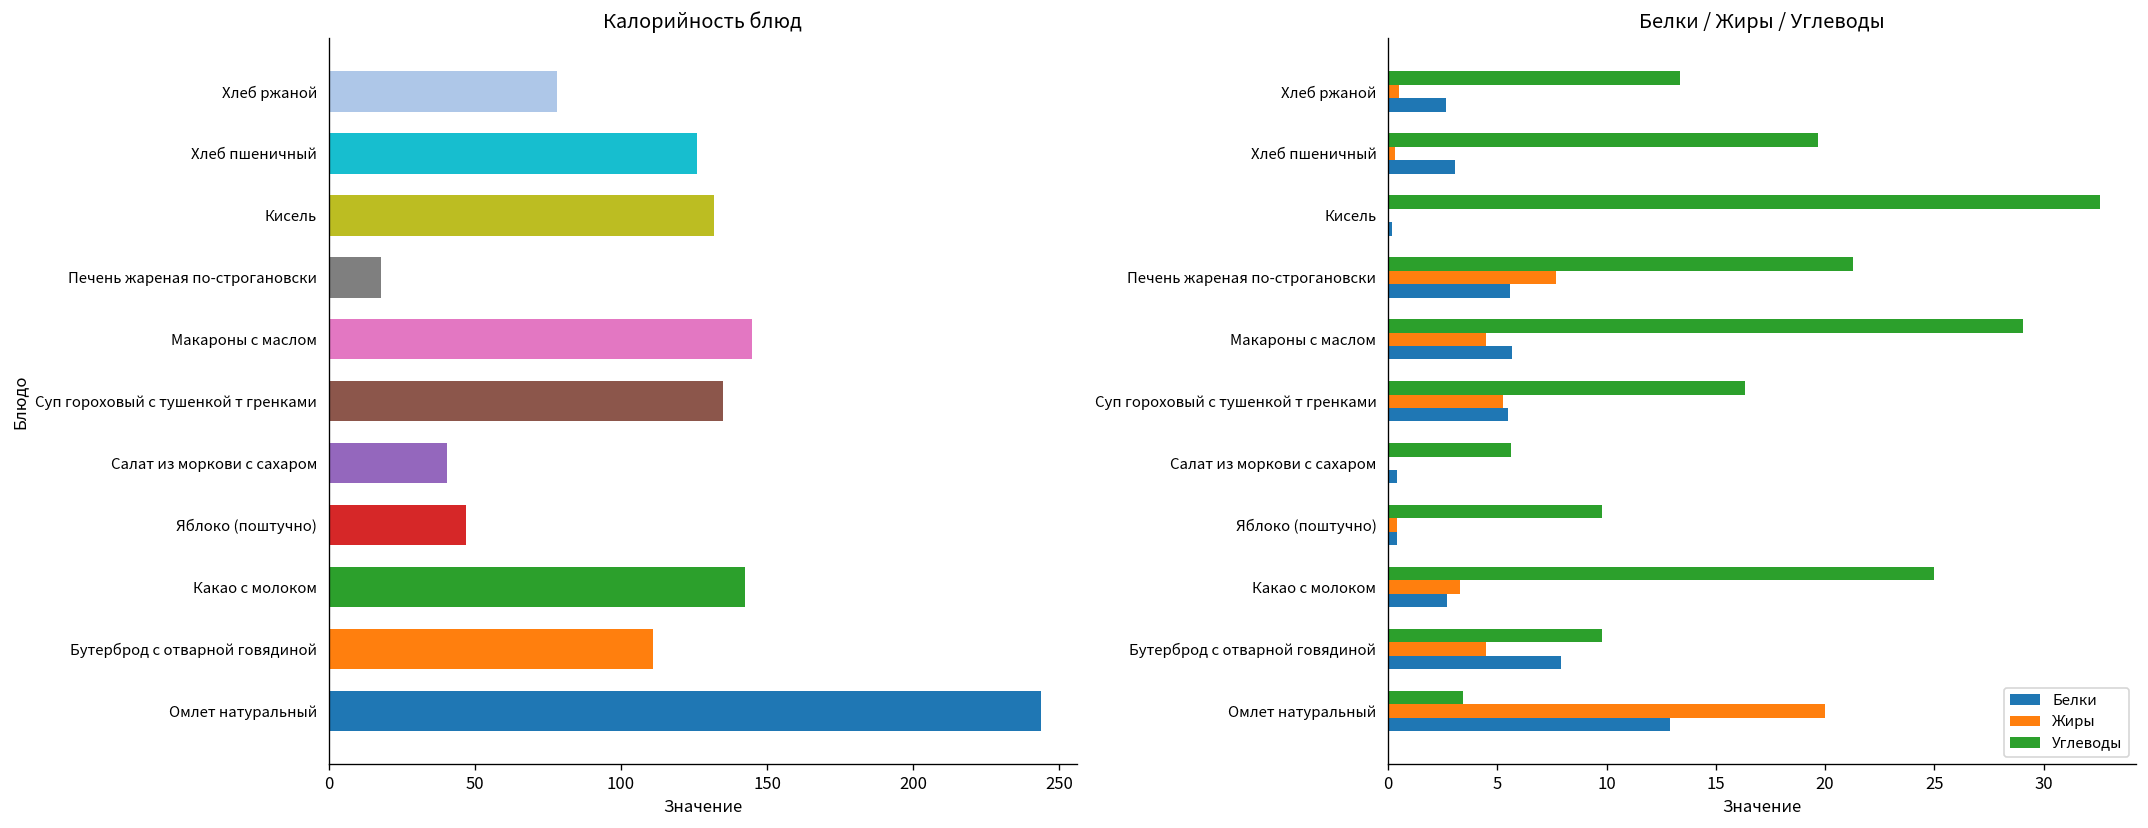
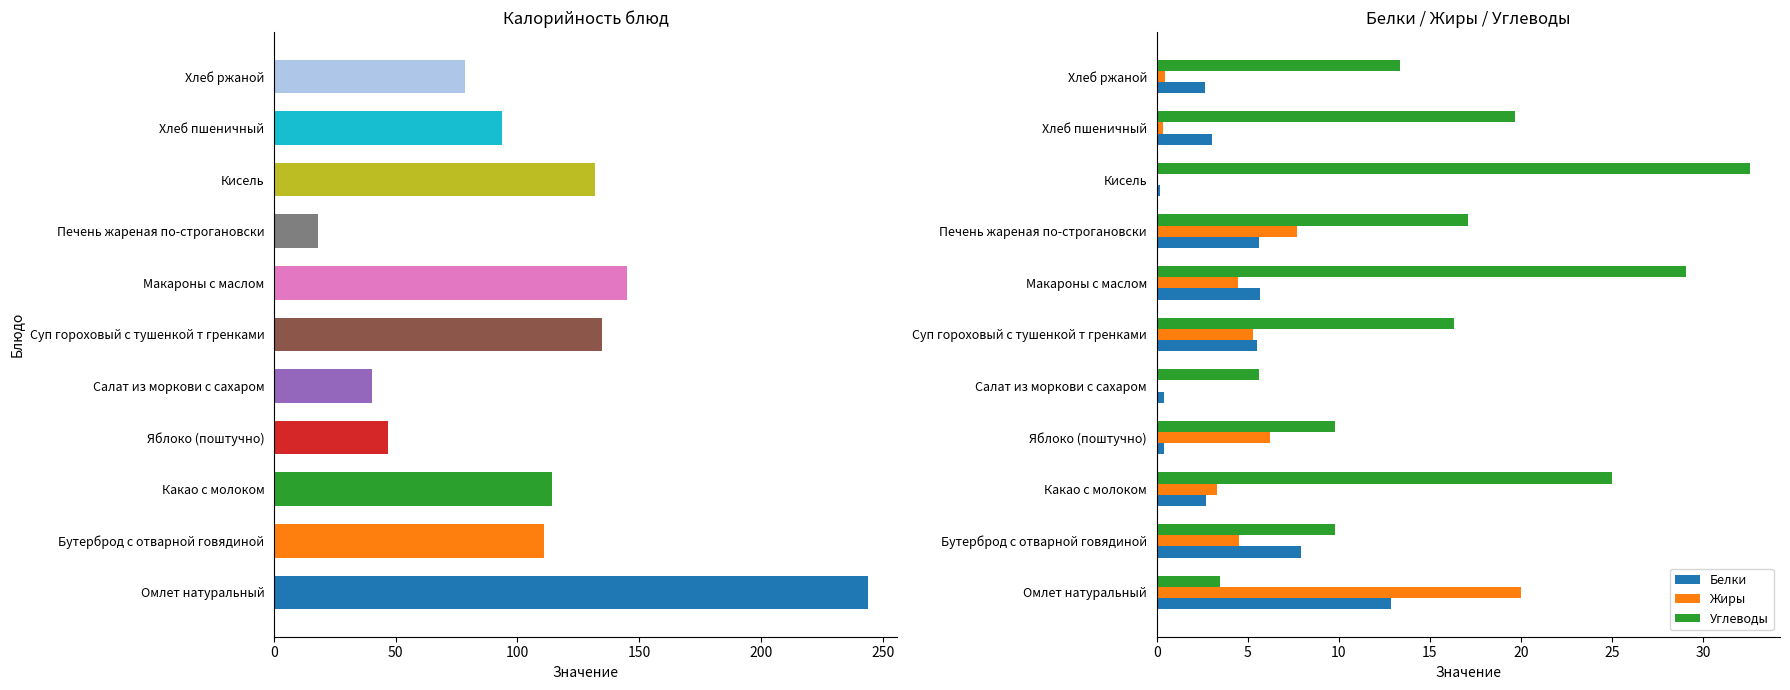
Калорийность блюд, Хлеб пшеничный: 126 -> 94
Калорийность блюд, Какао с молоком: 143 -> 114
Белки / Жиры / Углеводы, Углеводы, Печень жареная по-строгановски: 21.3 -> 17.1
Белки / Жиры / Углеводы, Жиры, Яблоко (поштучно): 0.4 -> 6.2
